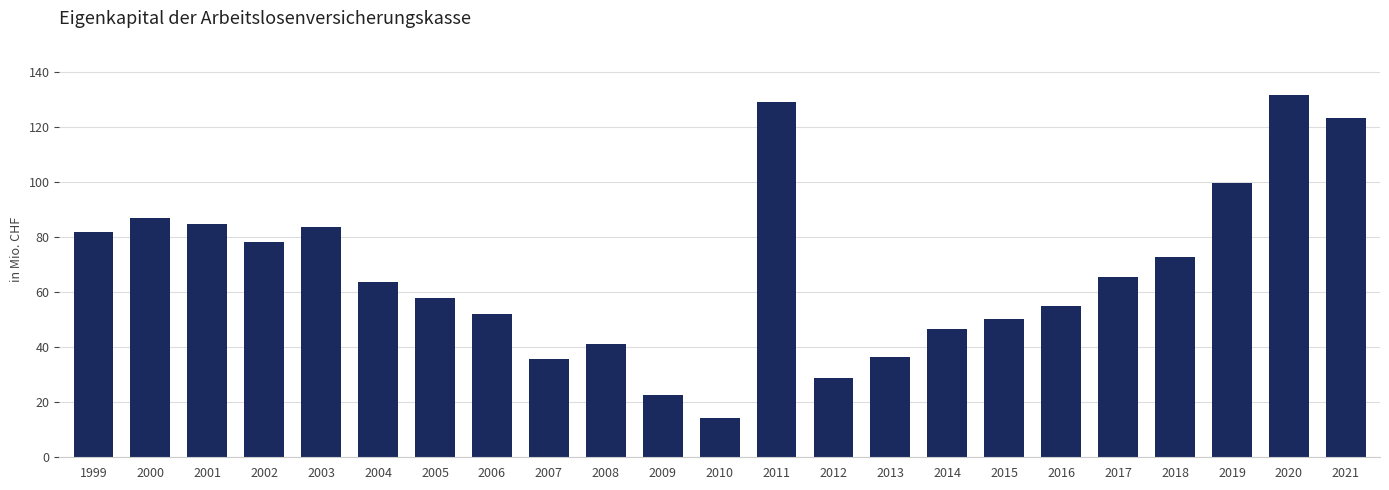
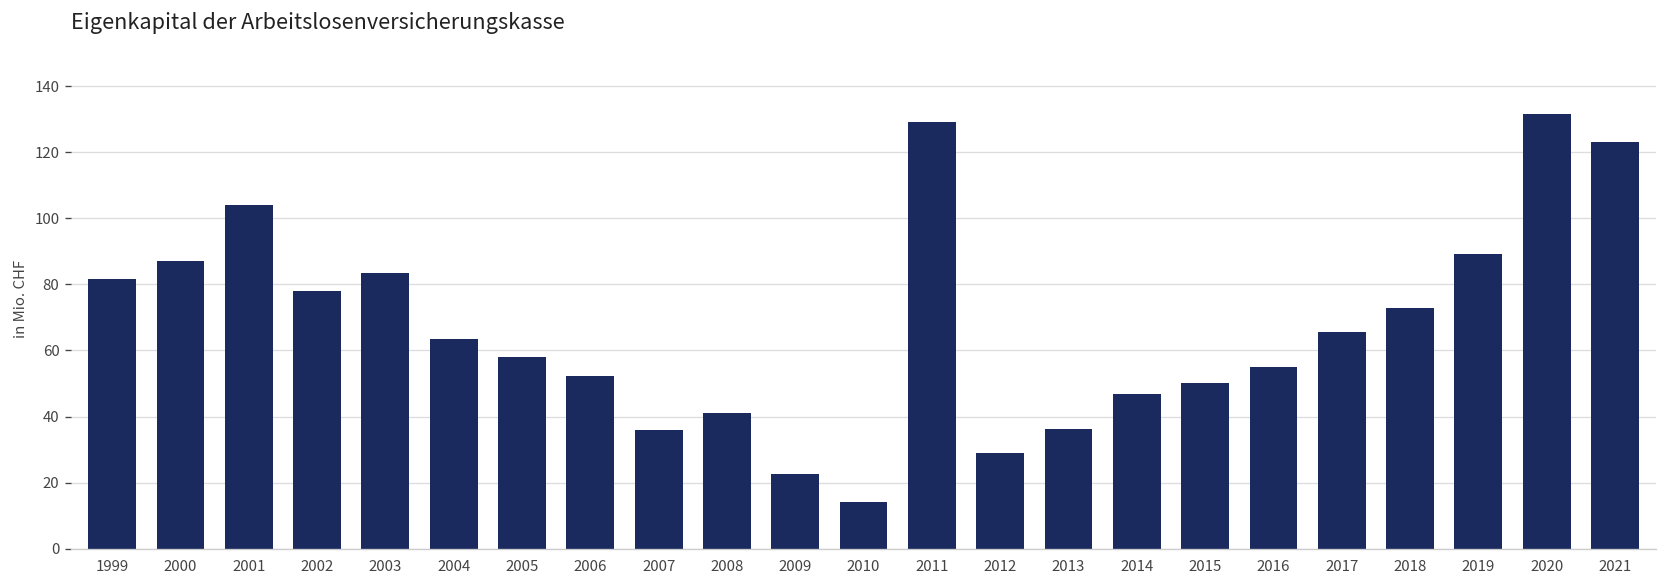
2001: 85 -> 104
2019: 100 -> 89
